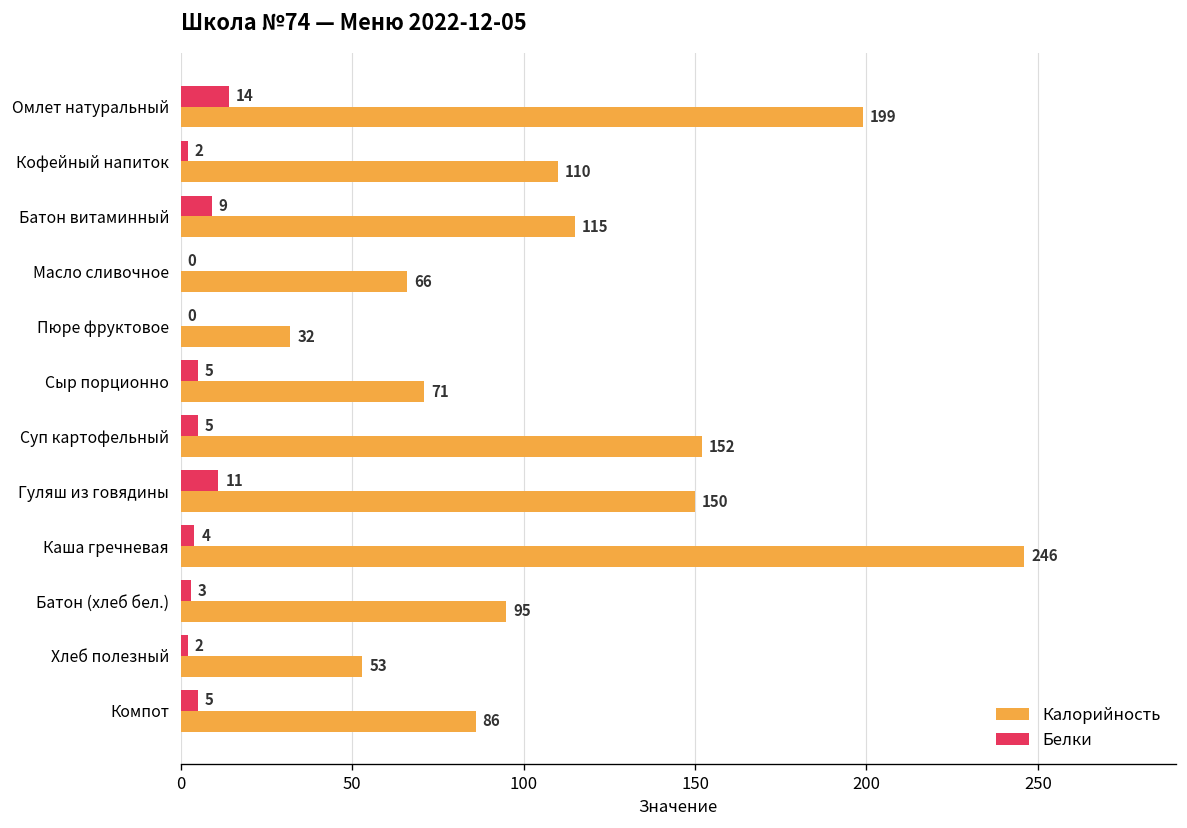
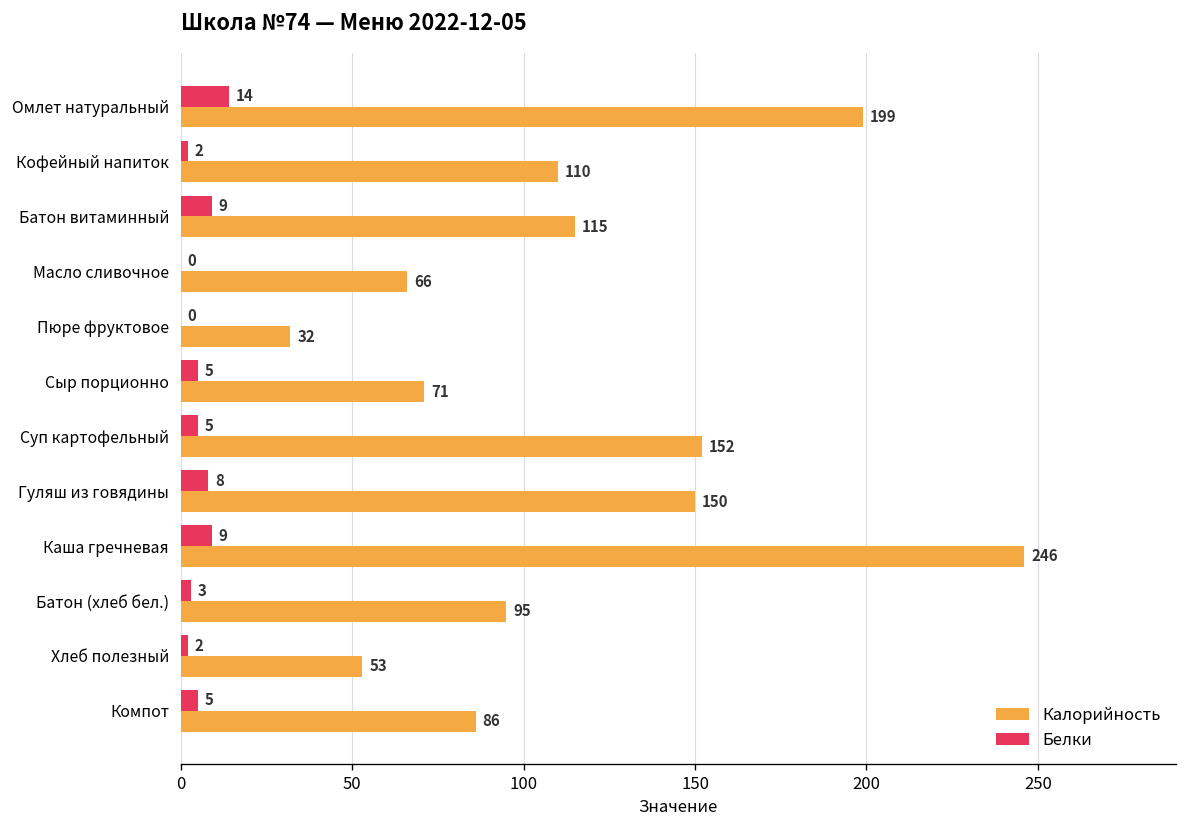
Белки, Гуляш из говядины: 11 -> 8
Белки, Каша гречневая: 4 -> 9
